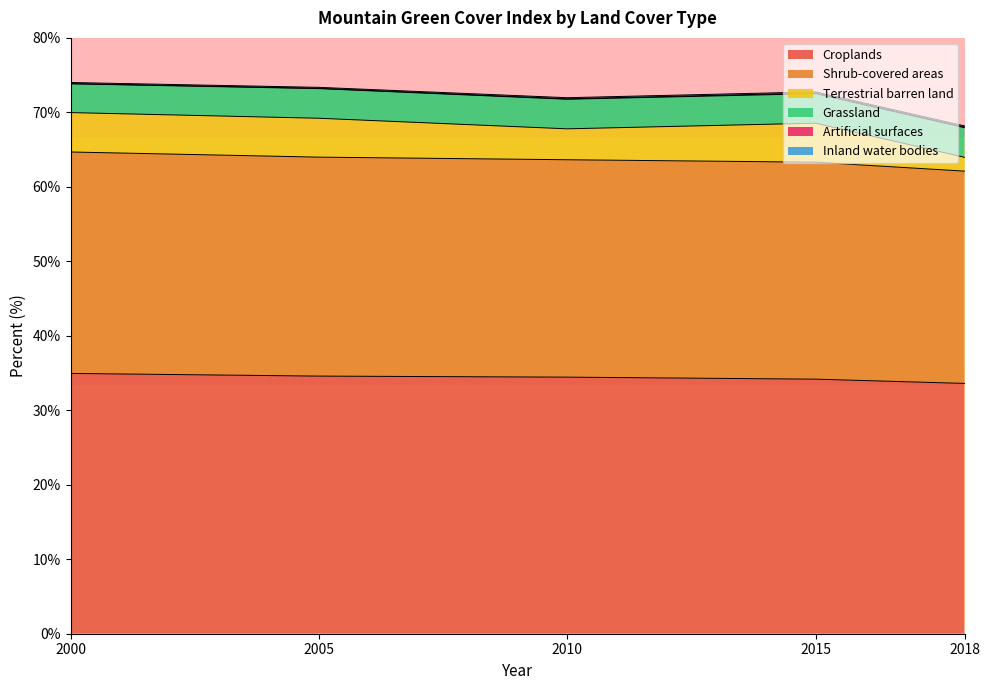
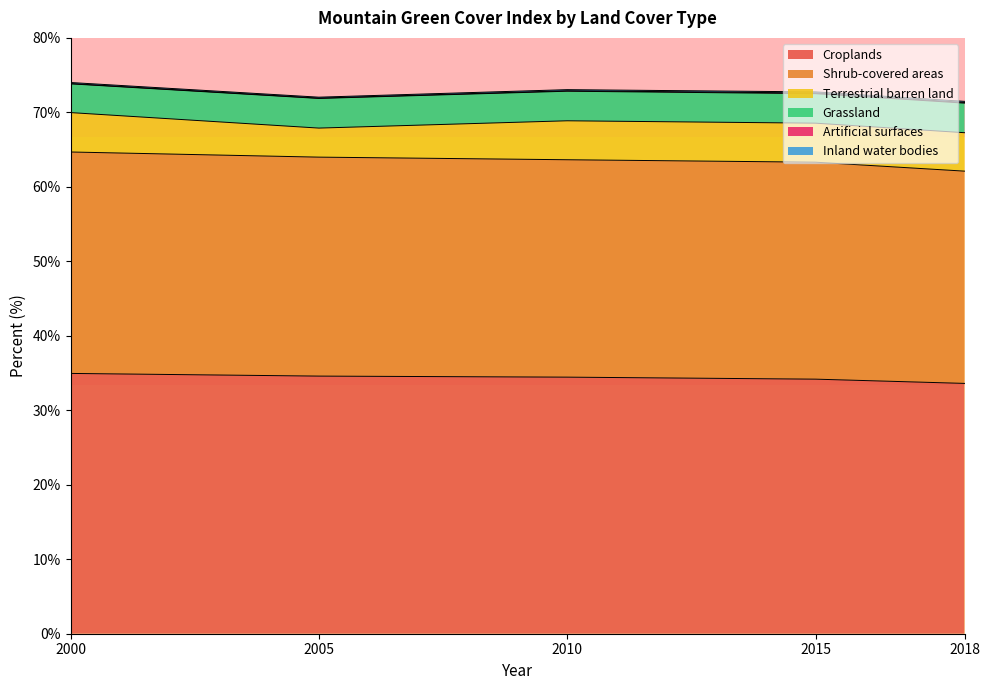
Terrestrial barren land, 2005: 5% -> 4%
Terrestrial barren land, 2010: 4% -> 5%
Terrestrial barren land, 2018: 2% -> 5%
